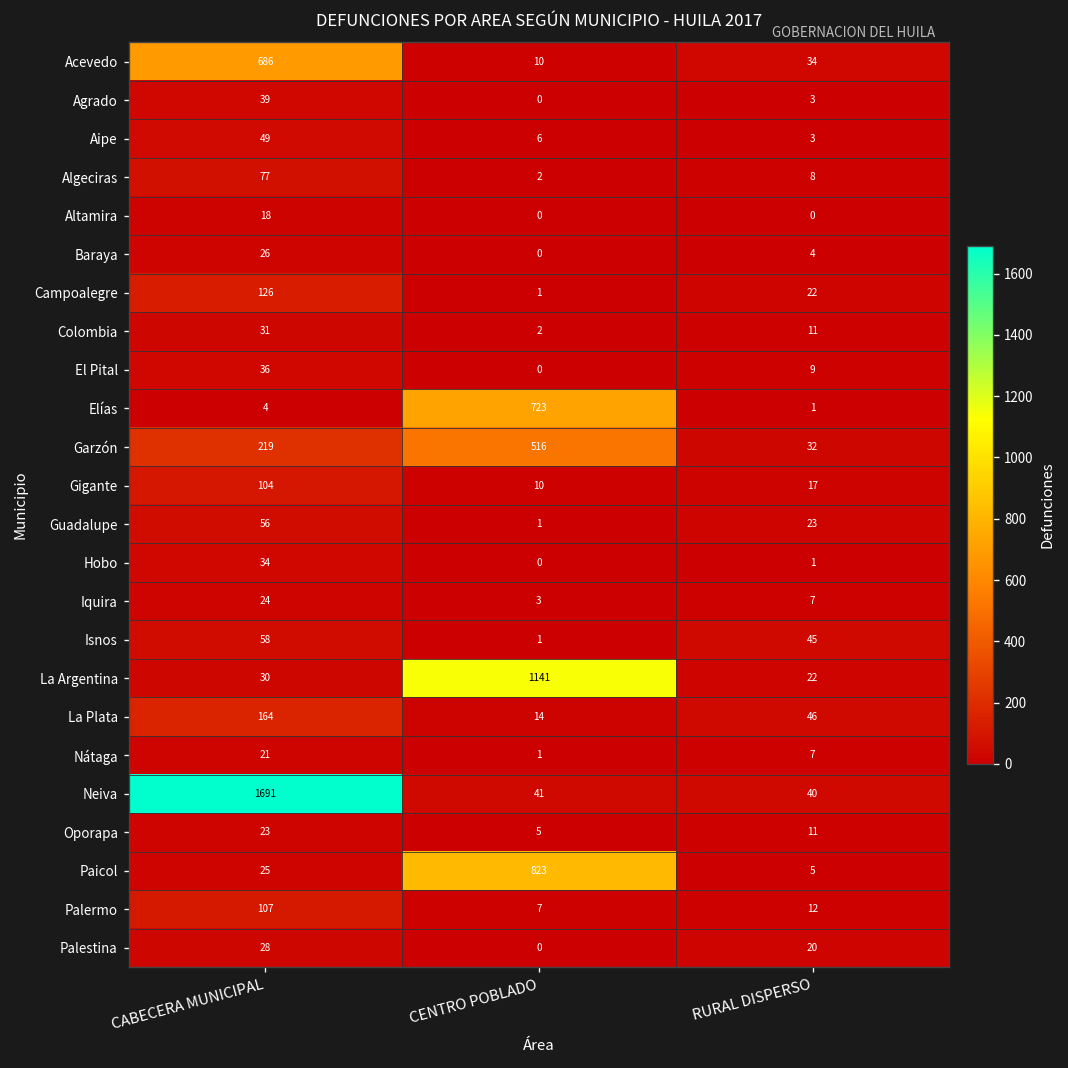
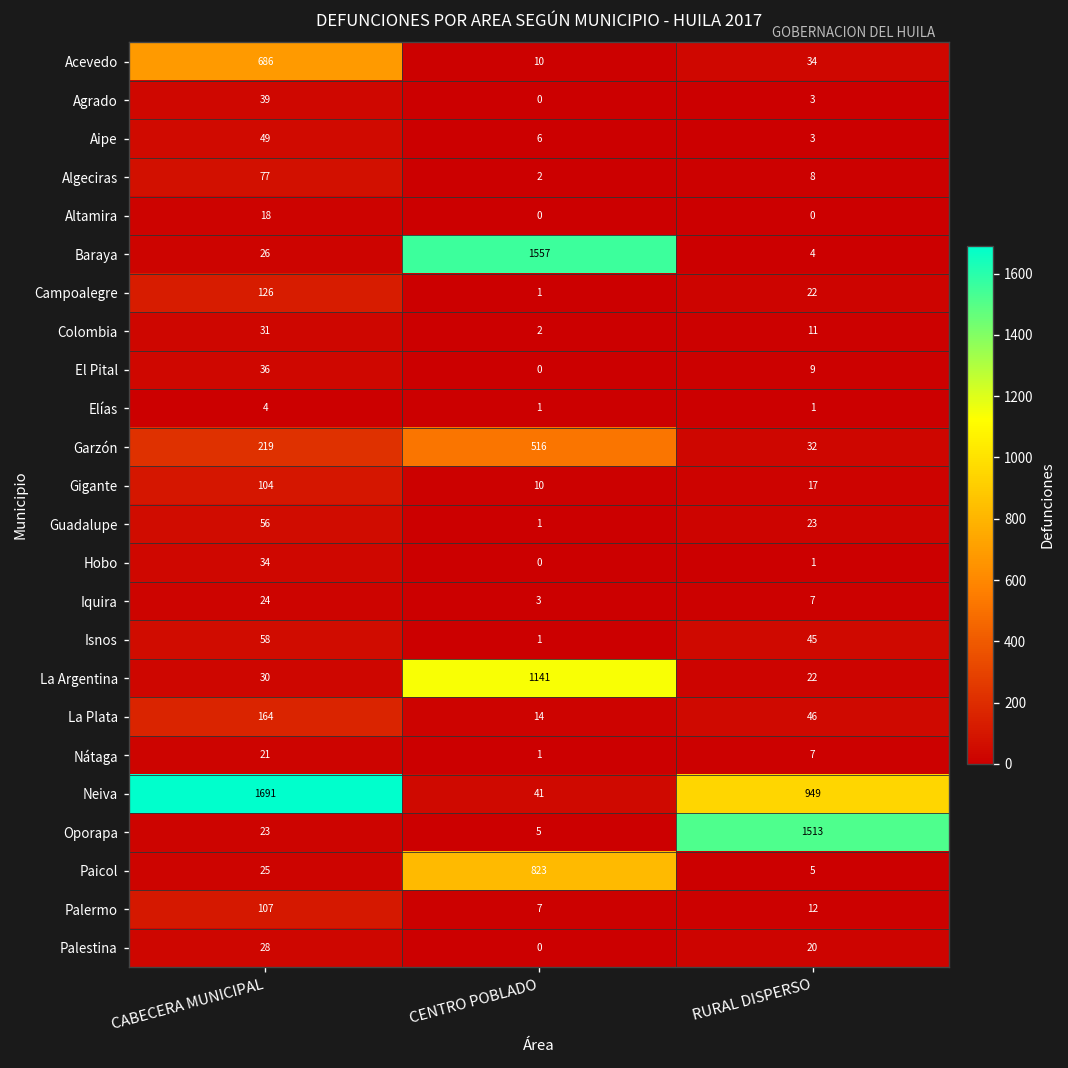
Baraya, CENTRO POBLADO: 0 -> 1557
Elías, CENTRO POBLADO: 723 -> 1
Neiva, RURAL DISPERSO: 40 -> 949
Oporapa, RURAL DISPERSO: 11 -> 1513
